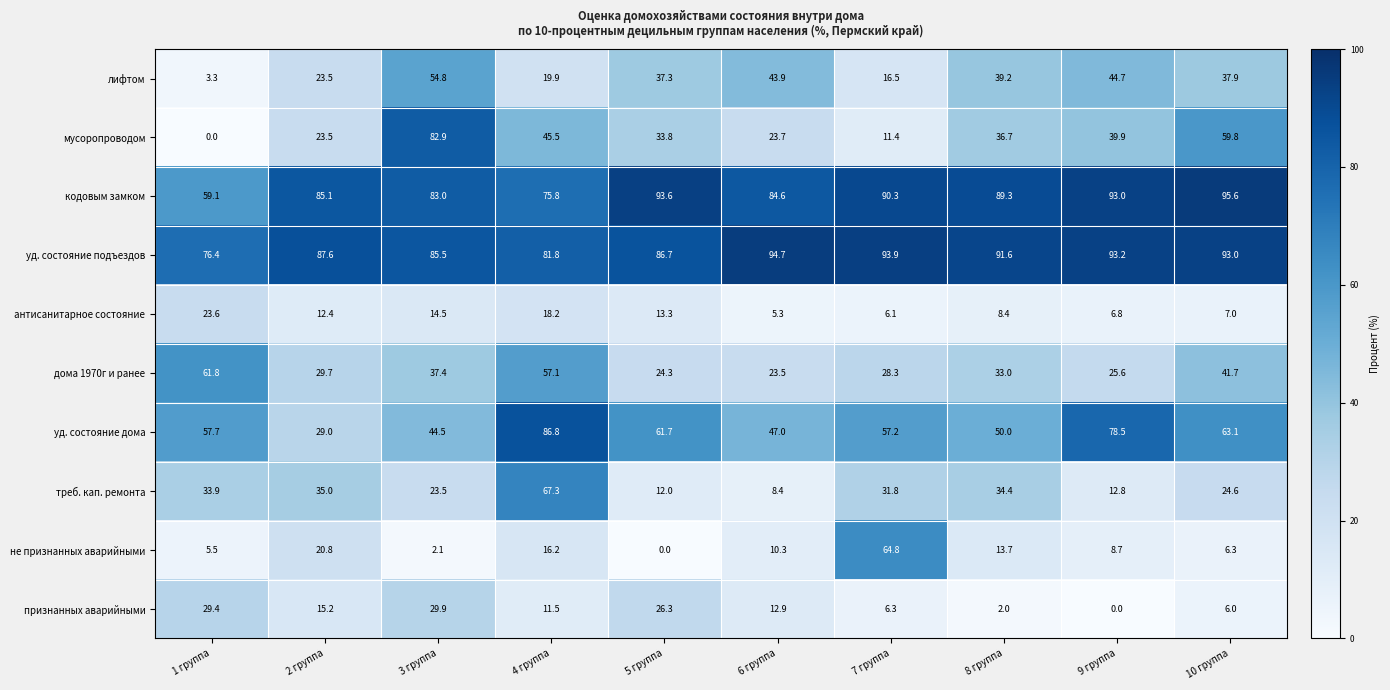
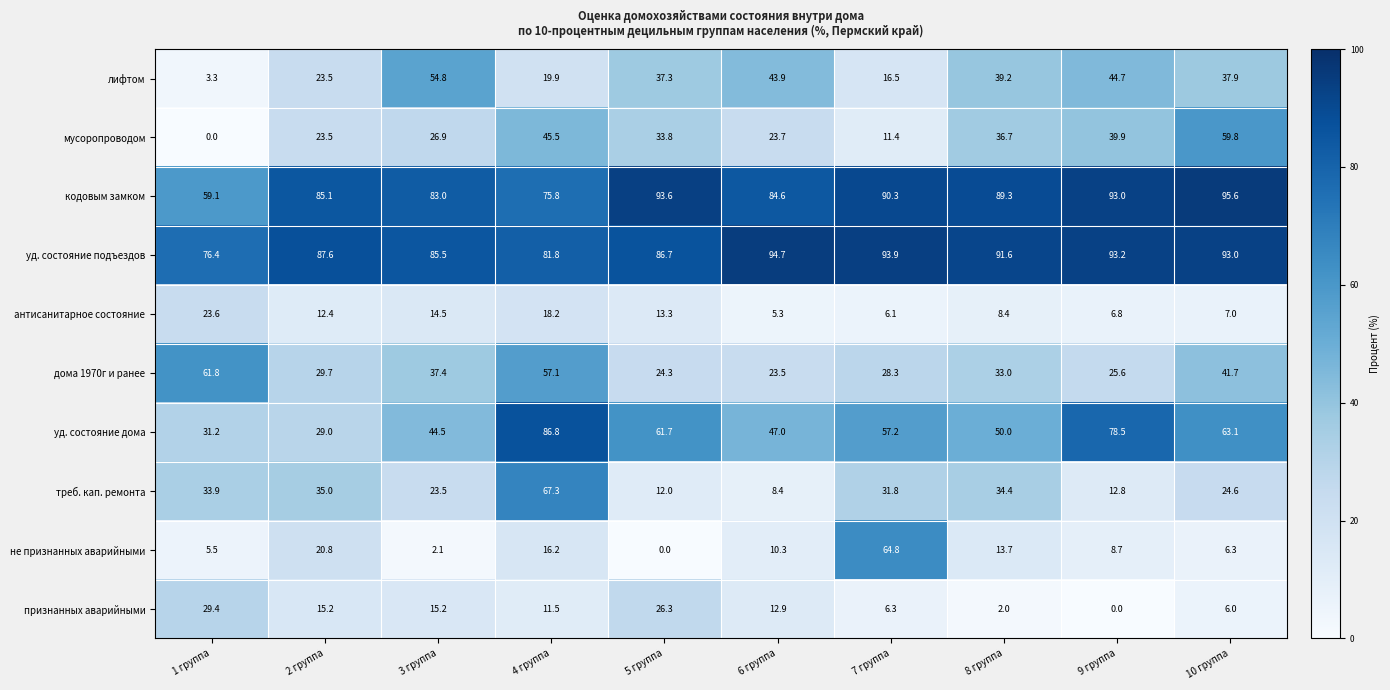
мусоропроводом, 3 группа: 82.9 -> 26.9
уд. состояние дома, 1 группа: 57.7 -> 31.2
признанных аварийными, 3 группа: 29.9 -> 15.2
